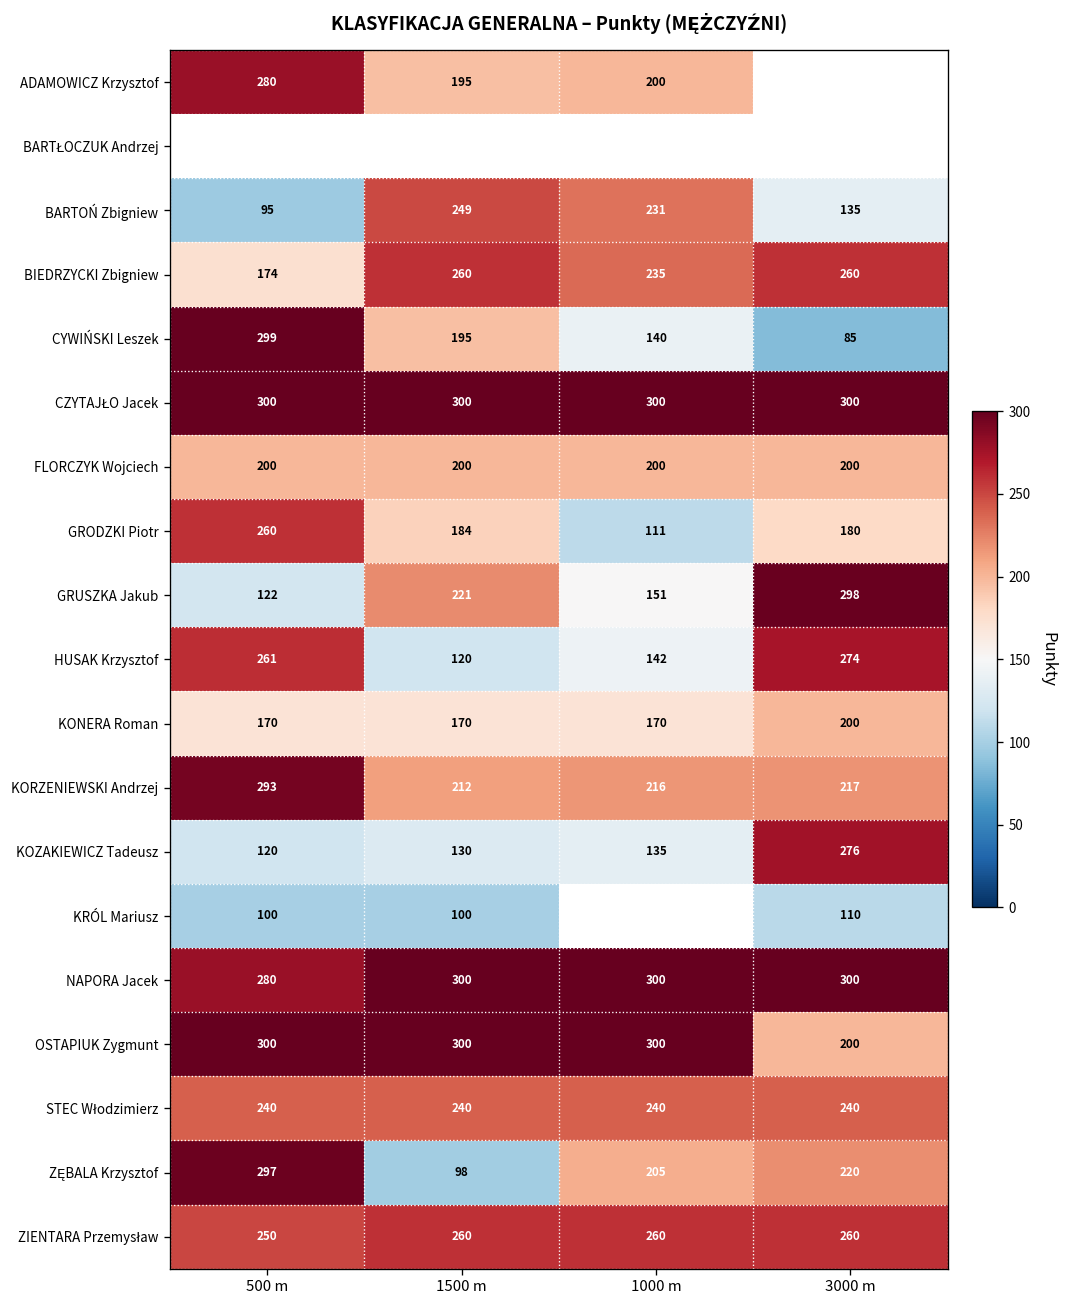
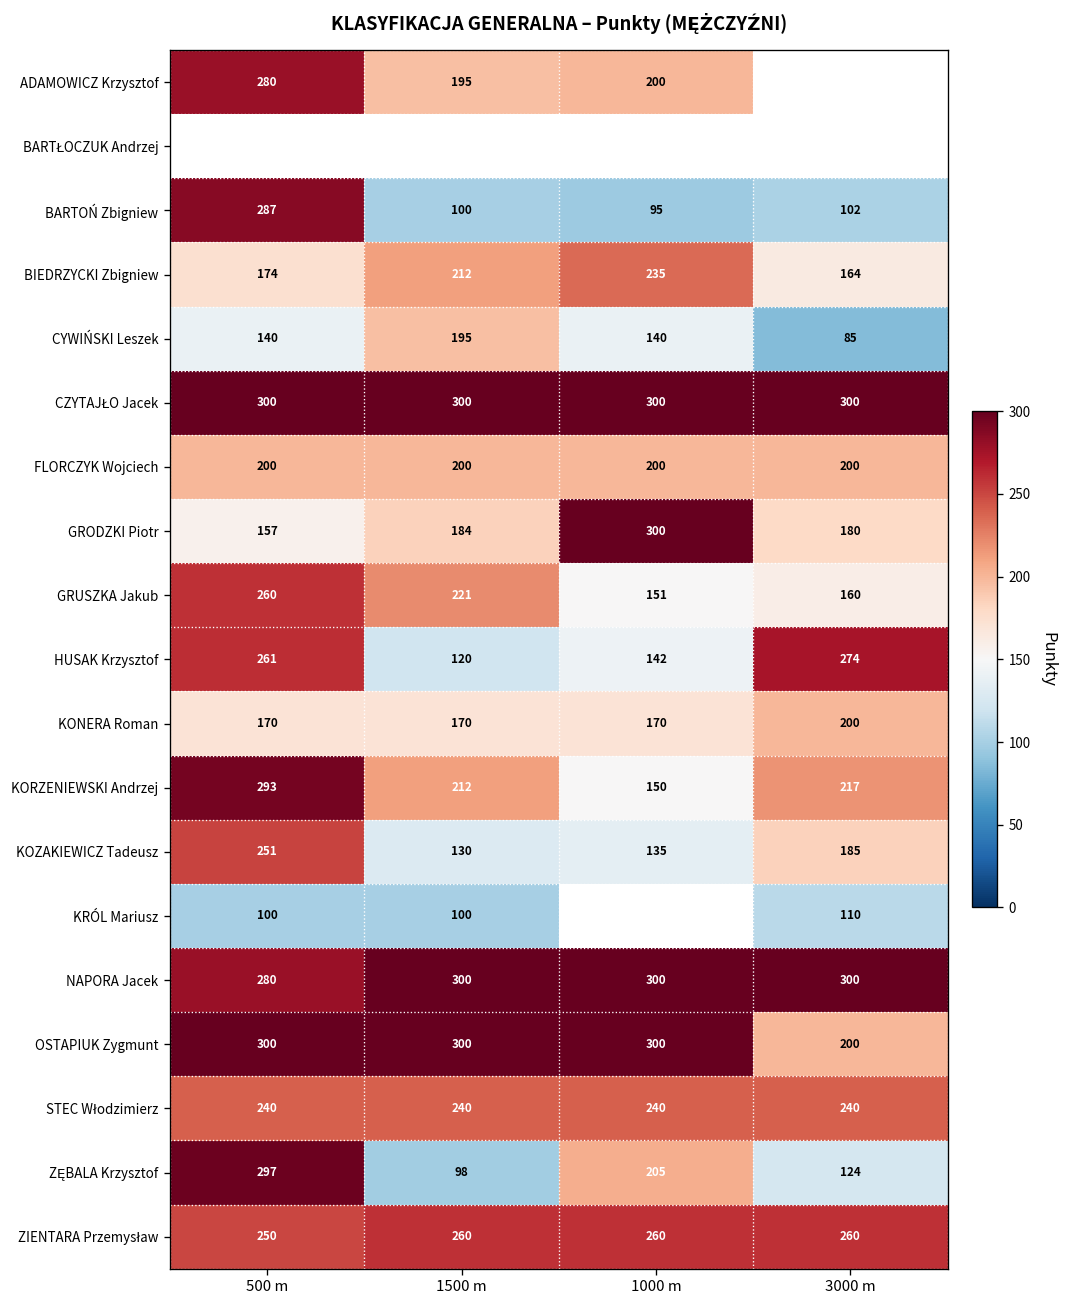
BARTOŃ Zbigniew, 500 m: 95 -> 287
BARTOŃ Zbigniew, 1500 m: 249 -> 100
BARTOŃ Zbigniew, 1000 m: 231 -> 95
BARTOŃ Zbigniew, 3000 m: 135 -> 102
BIEDRZYCKI Zbigniew, 1500 m: 260 -> 212
BIEDRZYCKI Zbigniew, 3000 m: 260 -> 164
CYWIŃSKI Leszek, 500 m: 299 -> 140
GRODZKI Piotr, 500 m: 260 -> 157
GRODZKI Piotr, 1000 m: 111 -> 300
GRUSZKA Jakub, 500 m: 122 -> 260
GRUSZKA Jakub, 3000 m: 298 -> 160
KORZENIEWSKI Andrzej, 1000 m: 216 -> 150
KOZAKIEWICZ Tadeusz, 500 m: 120 -> 251
KOZAKIEWICZ Tadeusz, 3000 m: 276 -> 185
ZĘBALA Krzysztof, 3000 m: 220 -> 124
